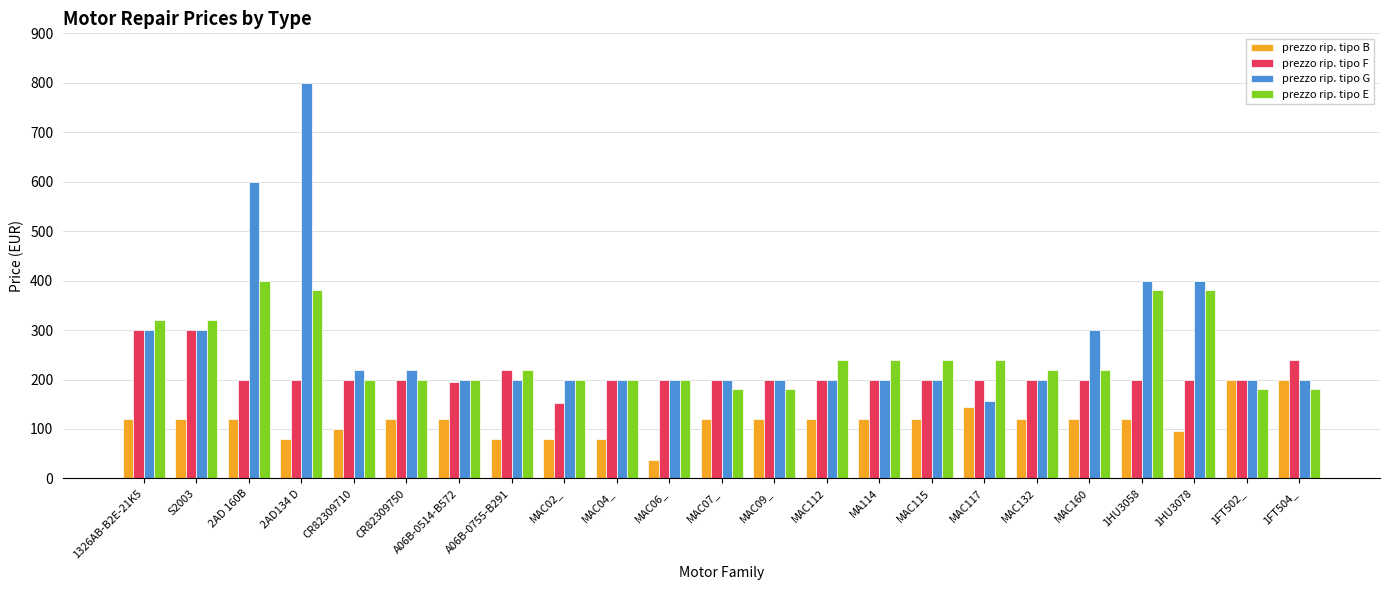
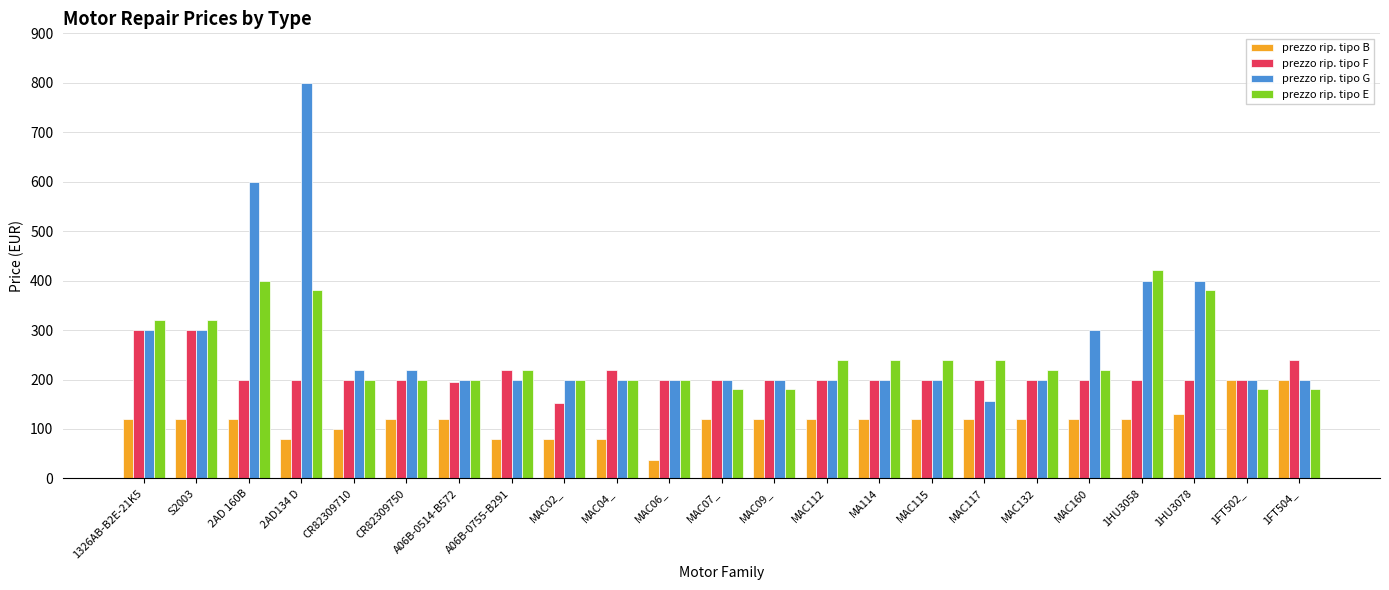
prezzo rip. tipo F, MAC04_: 200 -> 220
prezzo rip. tipo B, MAC117: 140 -> 120
prezzo rip. tipo E, 1HU3058: 380 -> 420
prezzo rip. tipo B, 1HU3078: 100 -> 130
